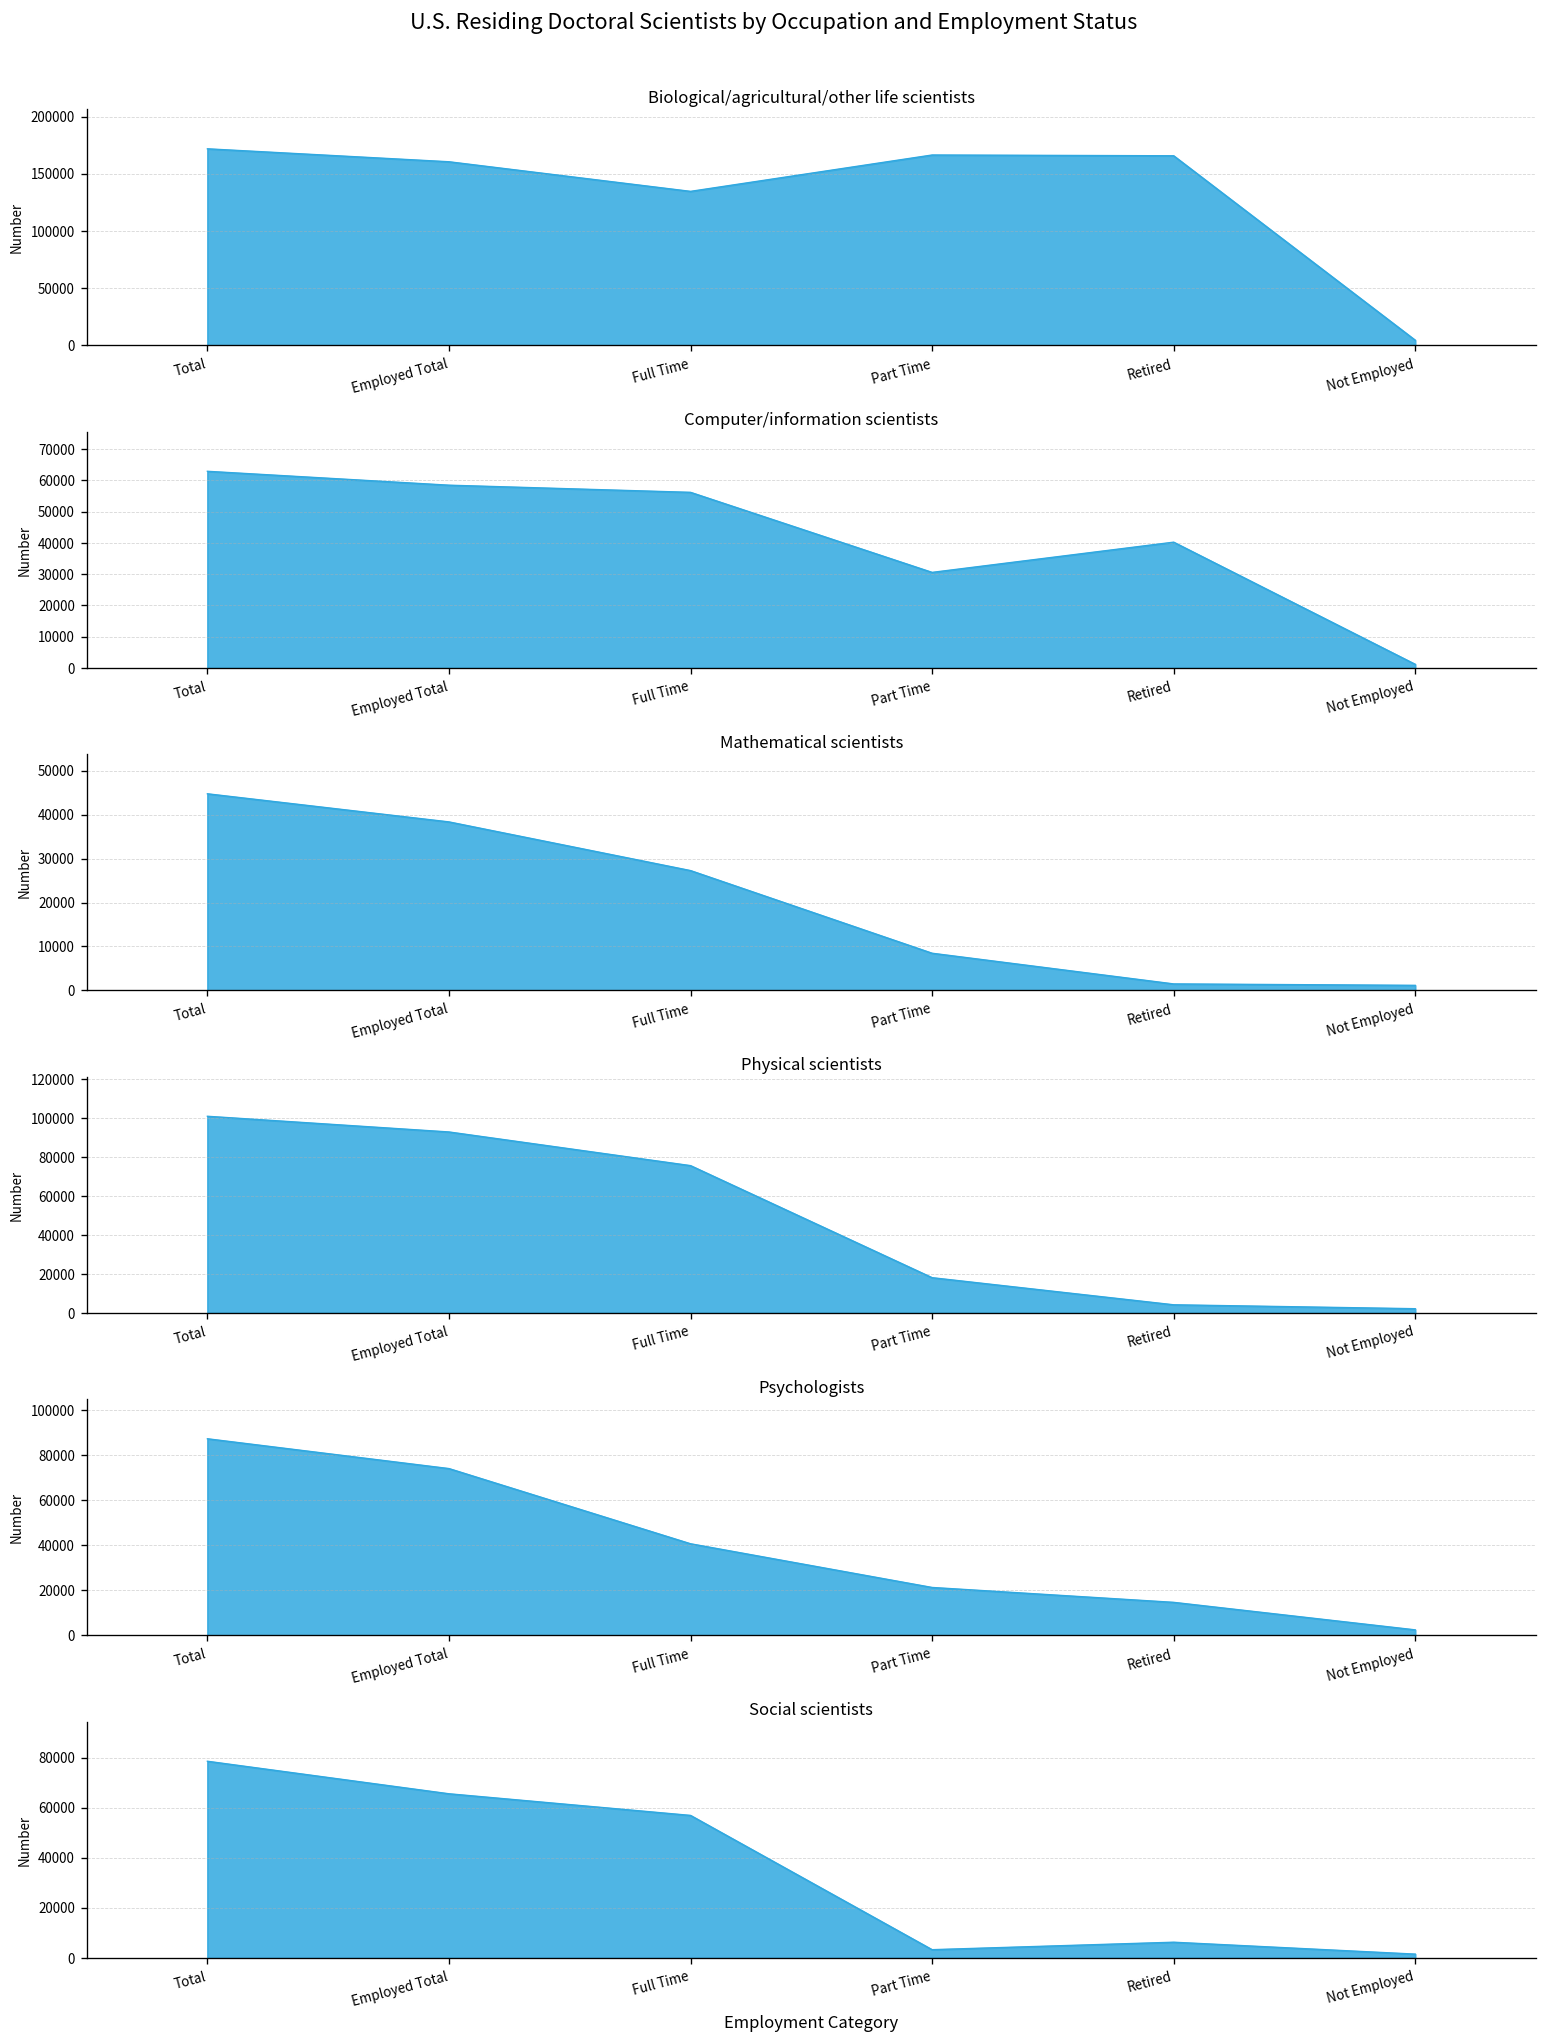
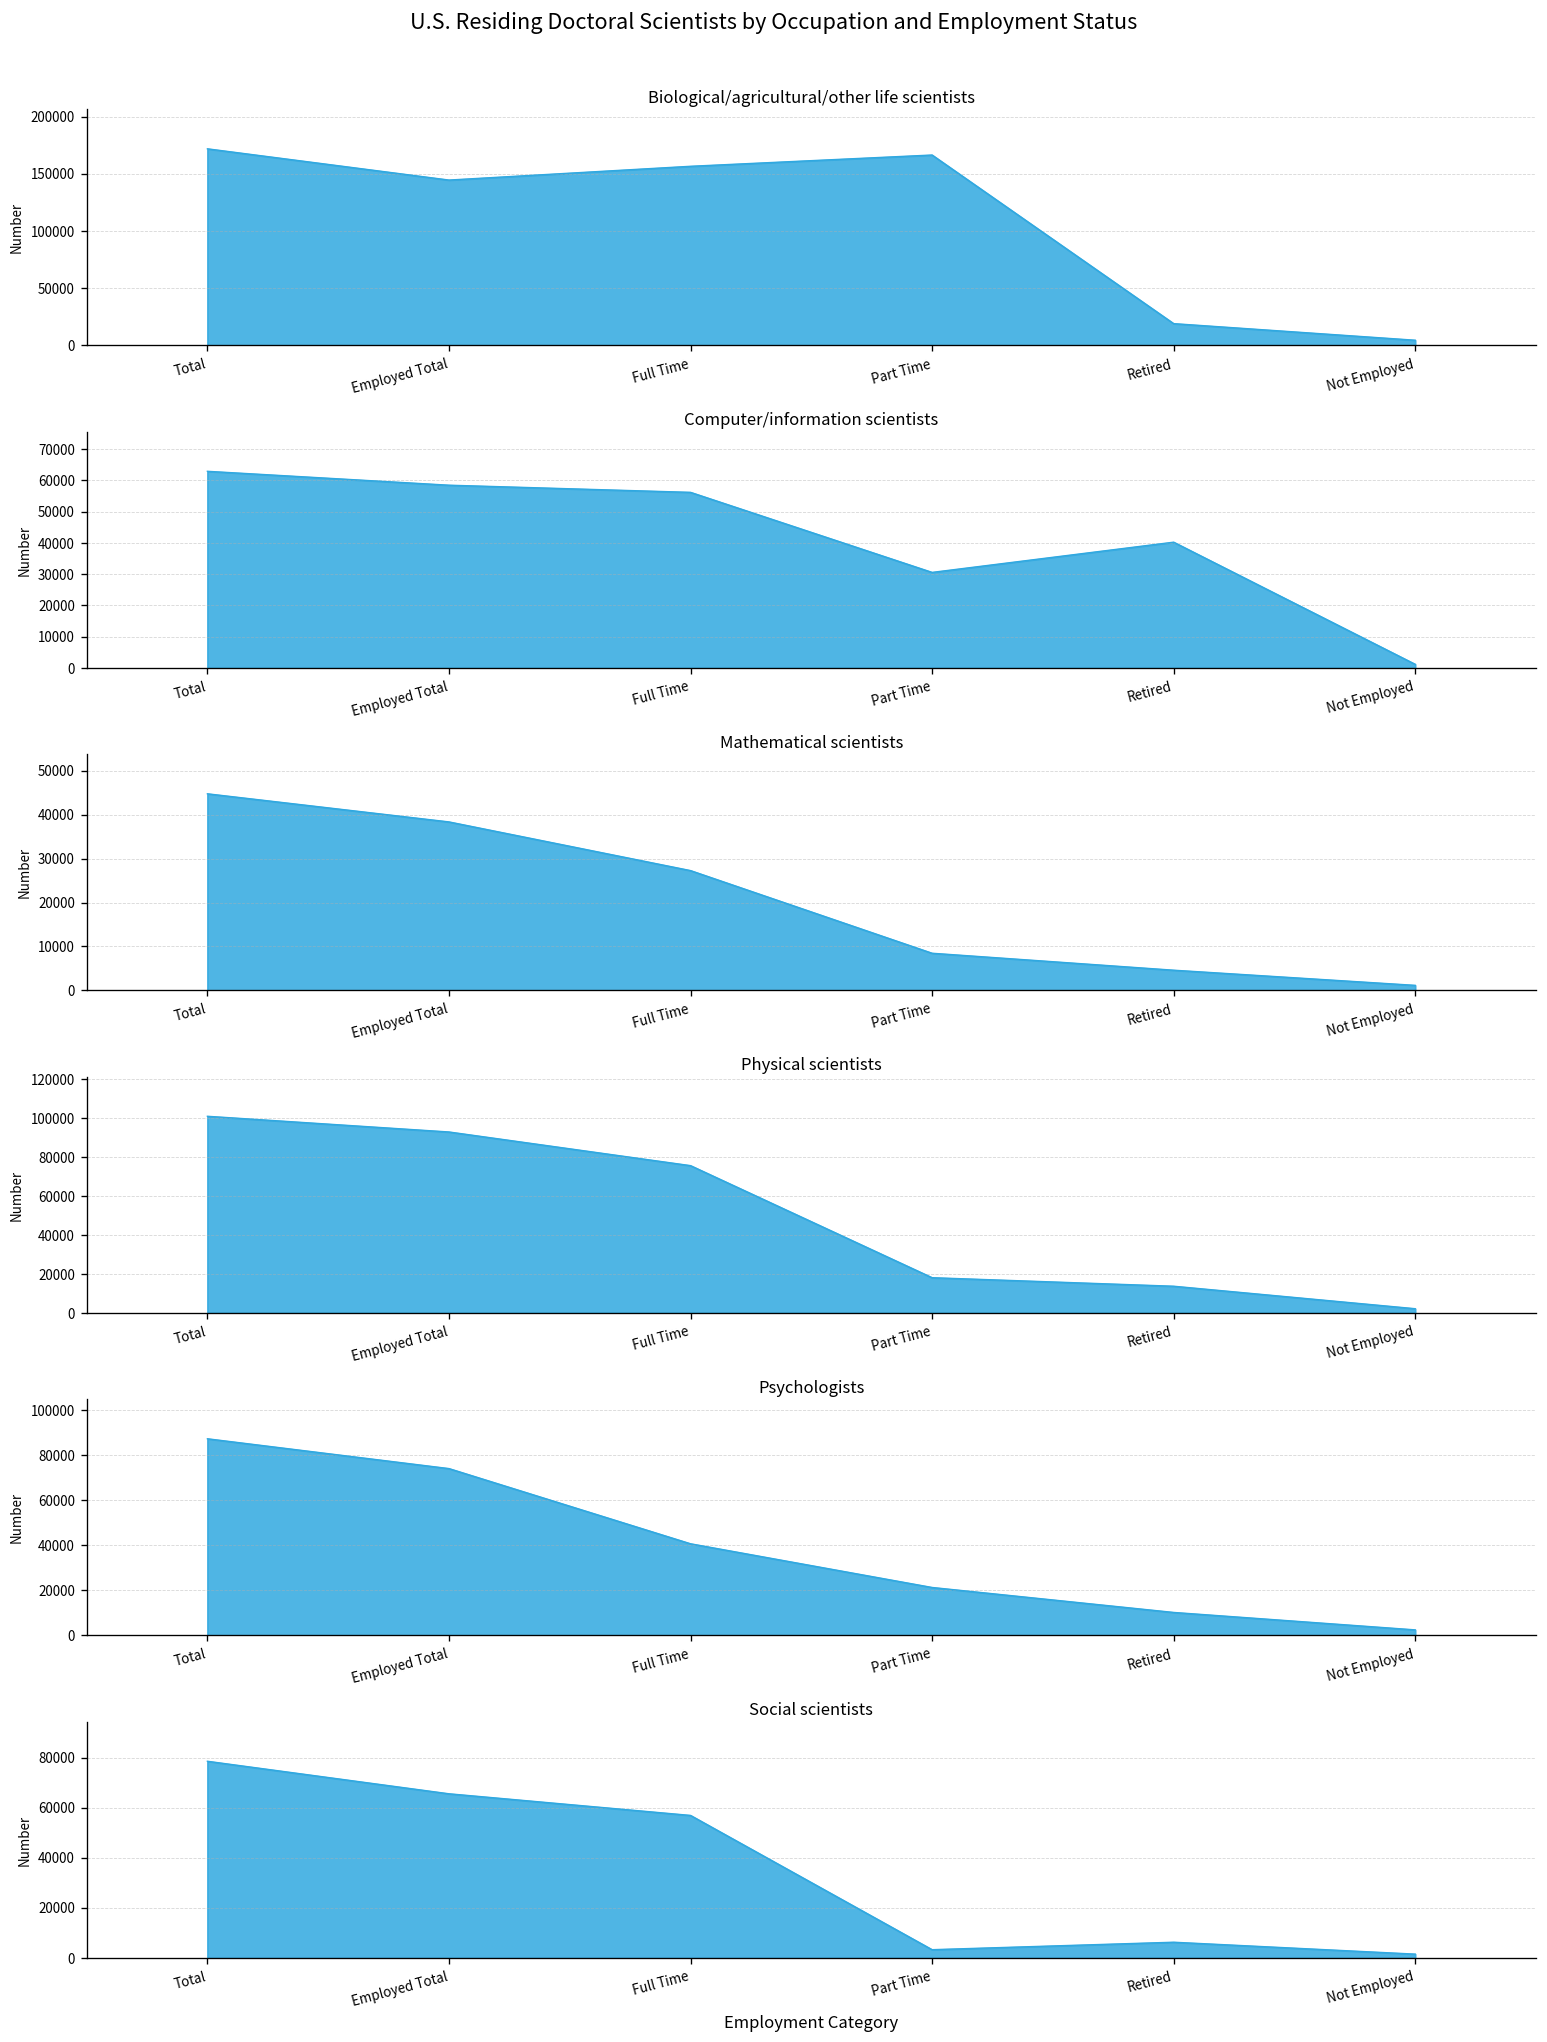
Biological/agricultural/other life scientists, Employed Total: 160000 -> 140000
Biological/agricultural/other life scientists, Full Time: 130000 -> 160000
Biological/agricultural/other life scientists, Retired: 170000 -> 20000
Mathematical scientists, Retired: 1000 -> 5000
Physical scientists, Retired: 4000 -> 14000
Psychologists, Retired: 15000 -> 10000
